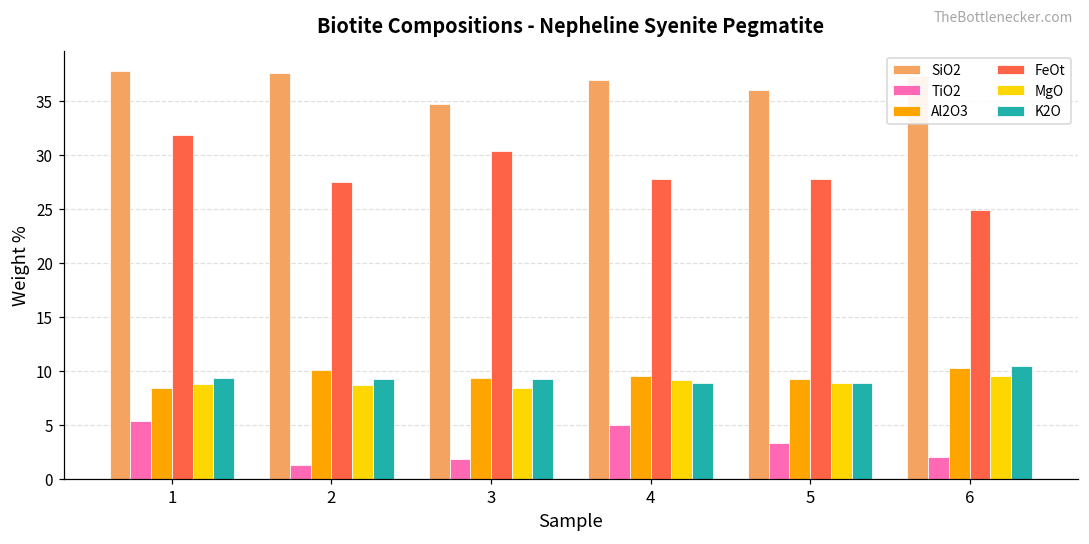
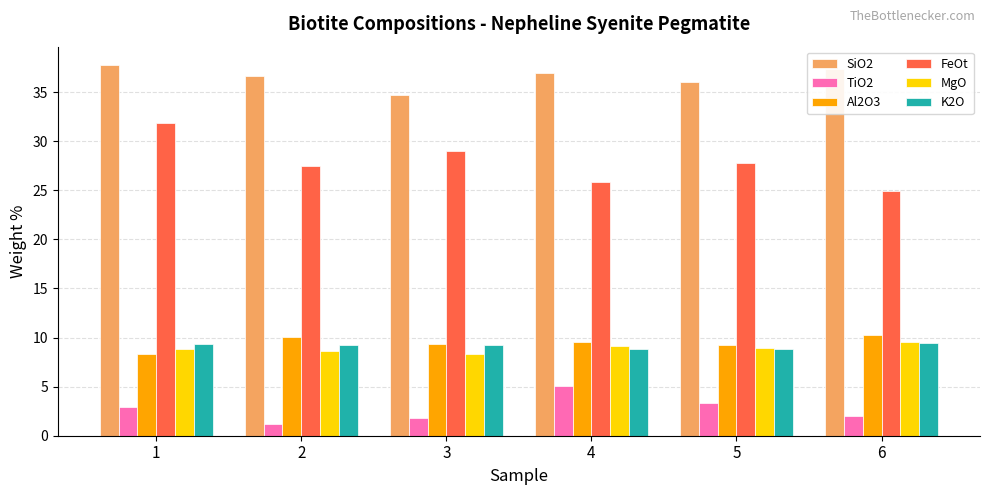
TiO2, 1: 5 -> 3
SiO2, 2: 38 -> 37
FeOt, 3: 30 -> 29
FeOt, 4: 28 -> 26
K2O, 6: 10 -> 9
